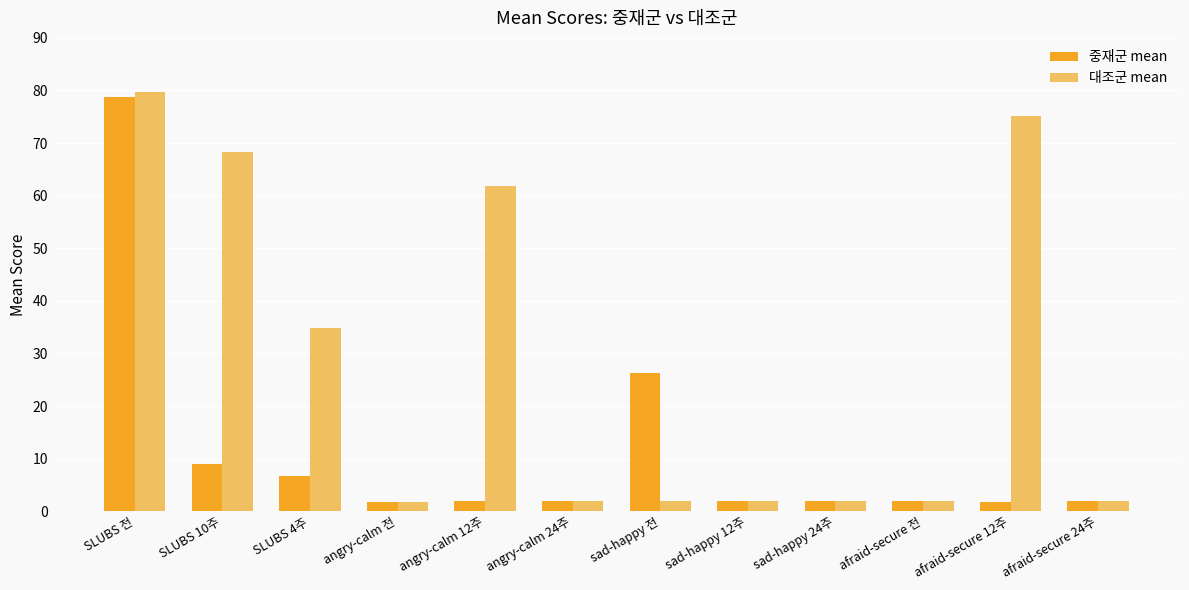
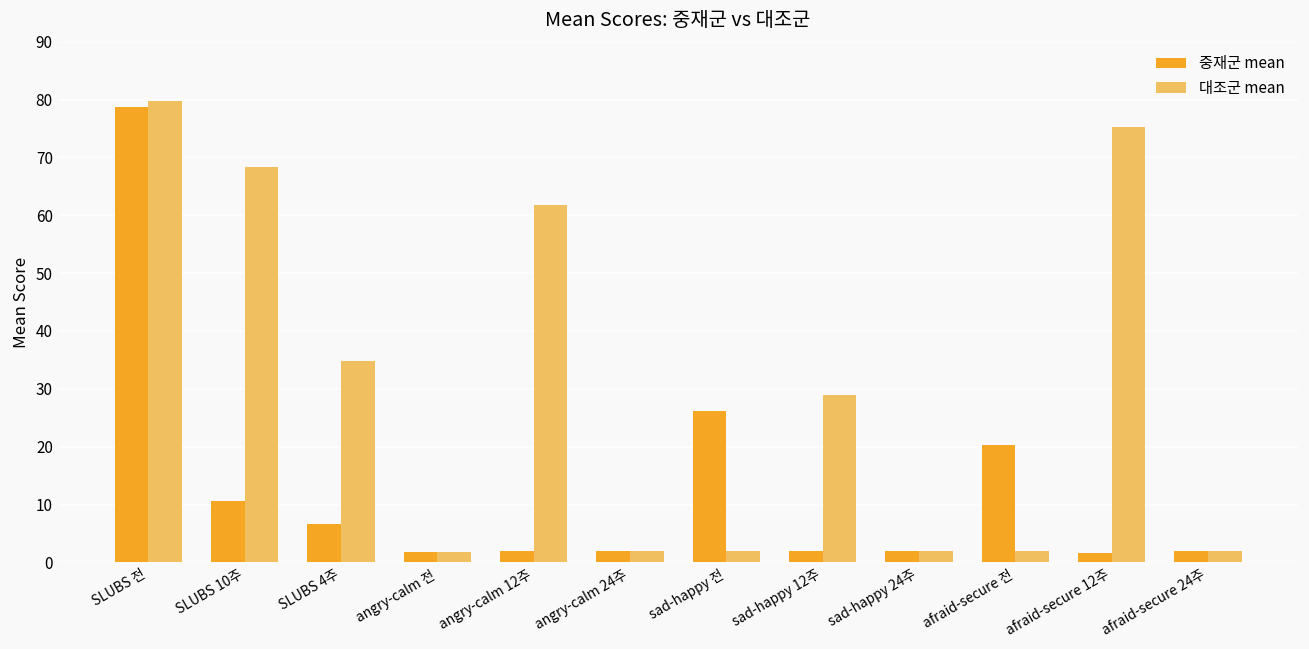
중재군 mean, SLUBS 10주: 9 -> 11
대조군 mean, sad-happy 12주: 2 -> 29
중재군 mean, afraid-secure 전: 2 -> 20
